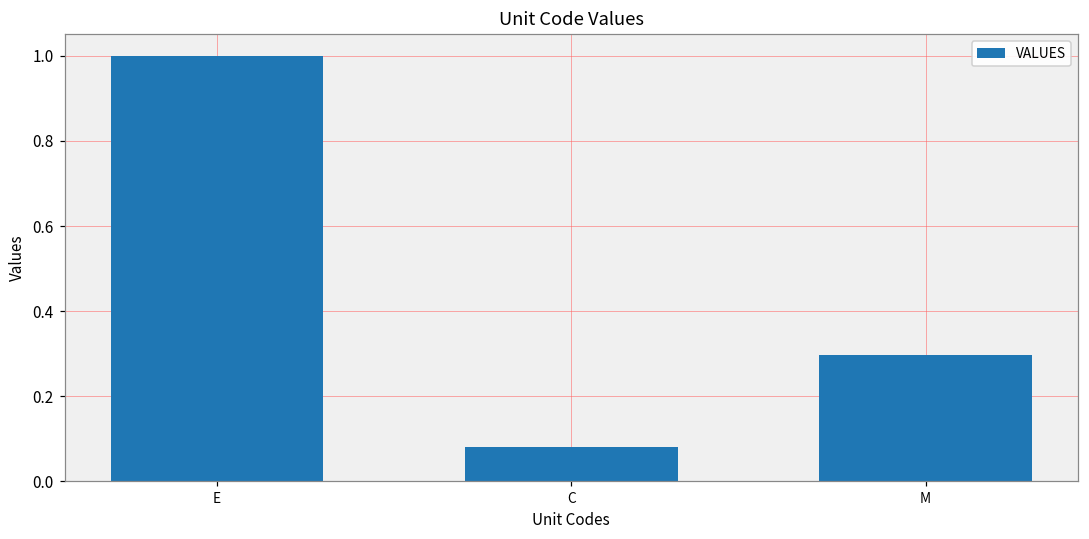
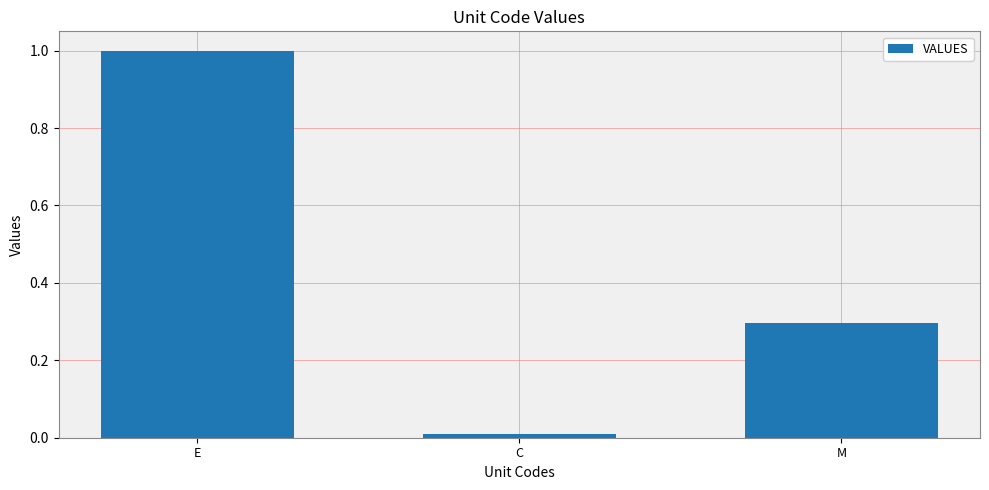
C: 0.08 -> 0.01
